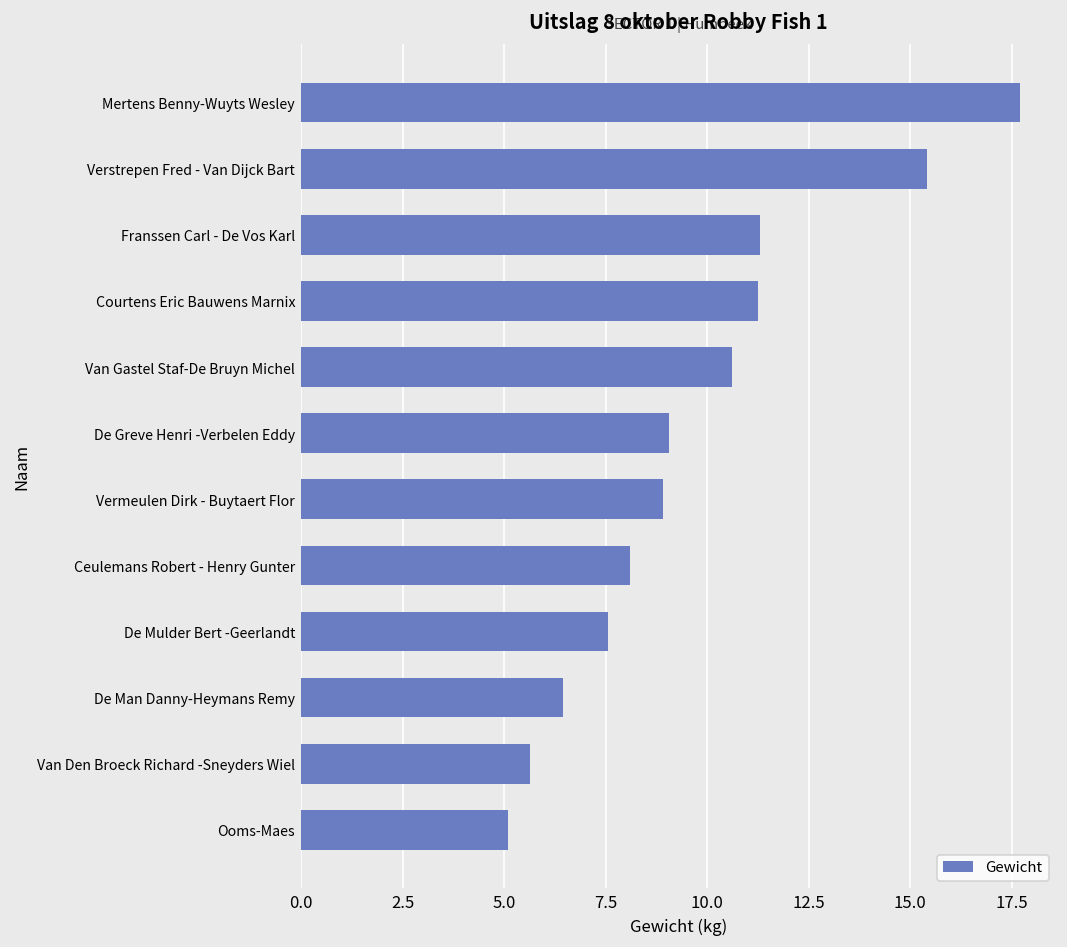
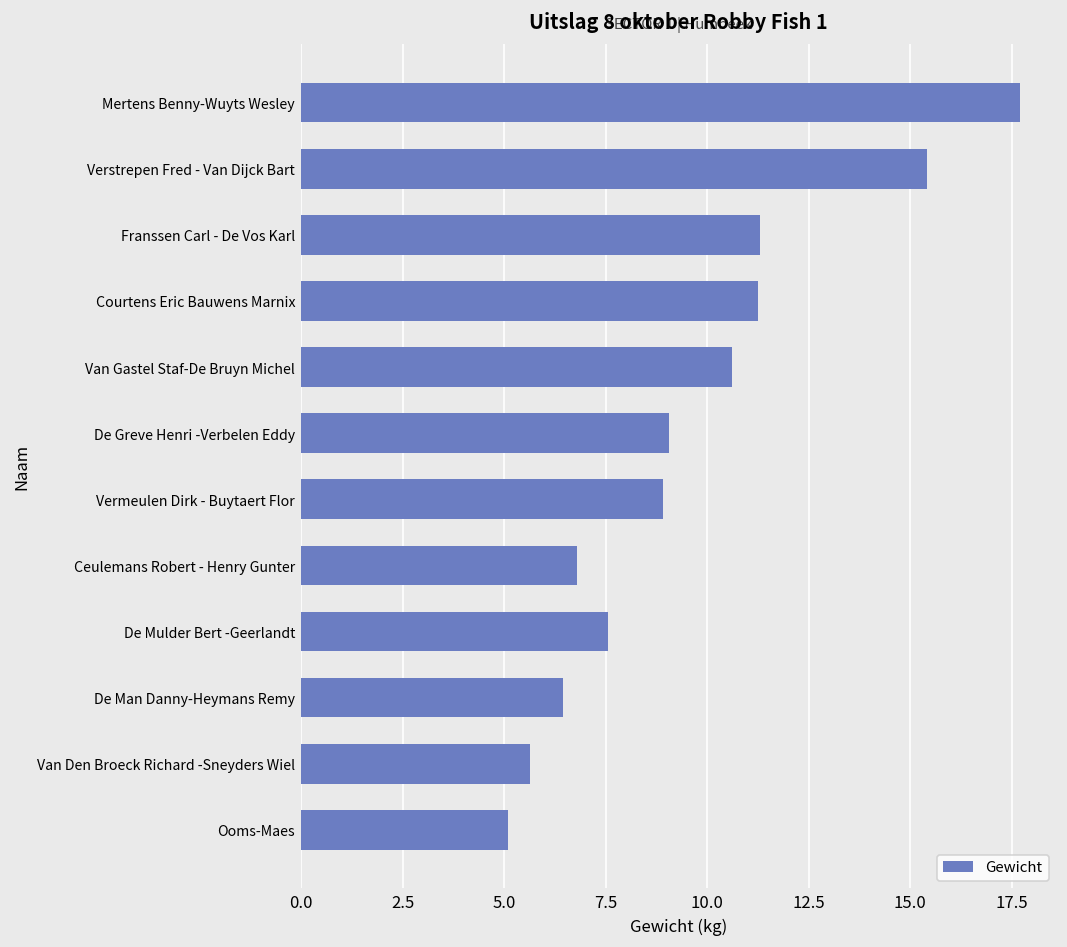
Ceulemans Robert - Henry Gunter: 8.1 -> 6.8
